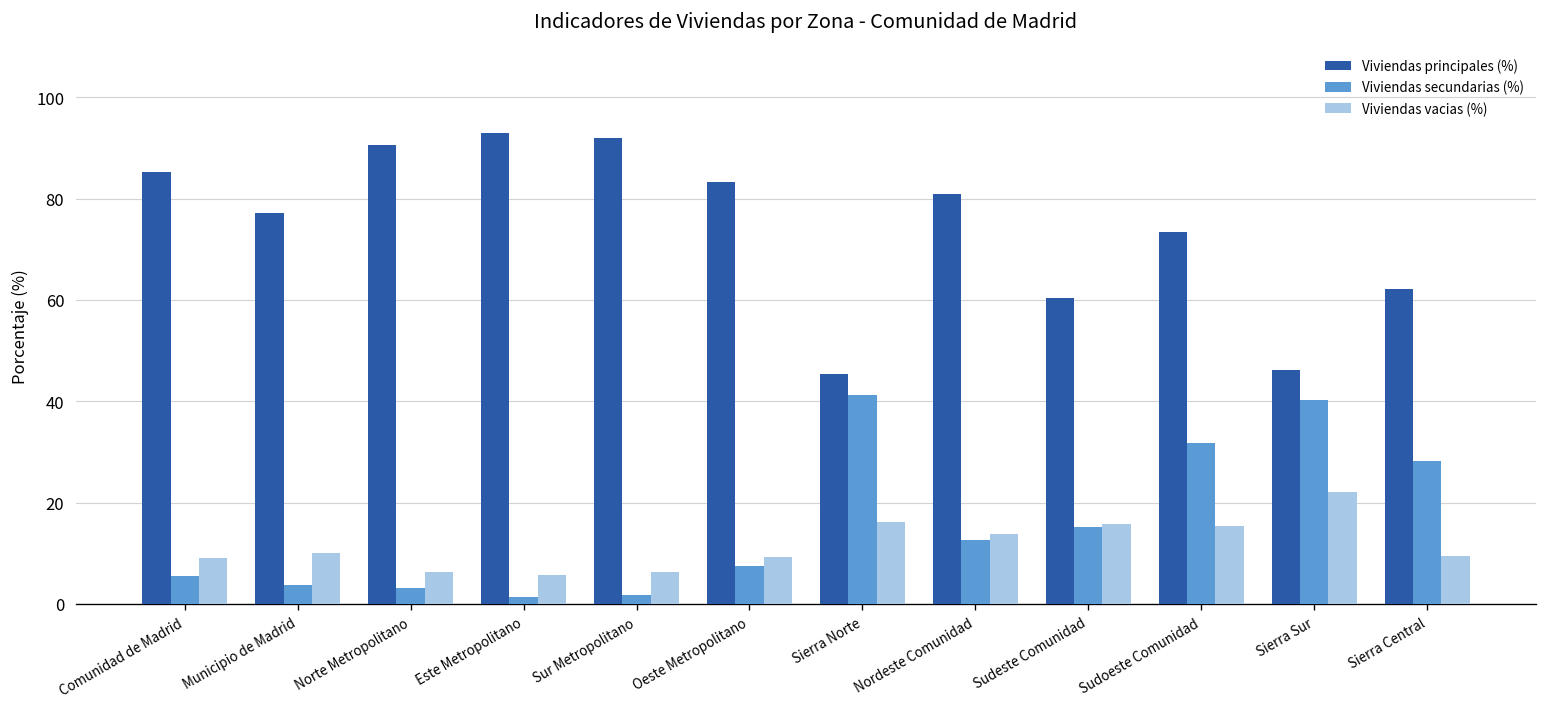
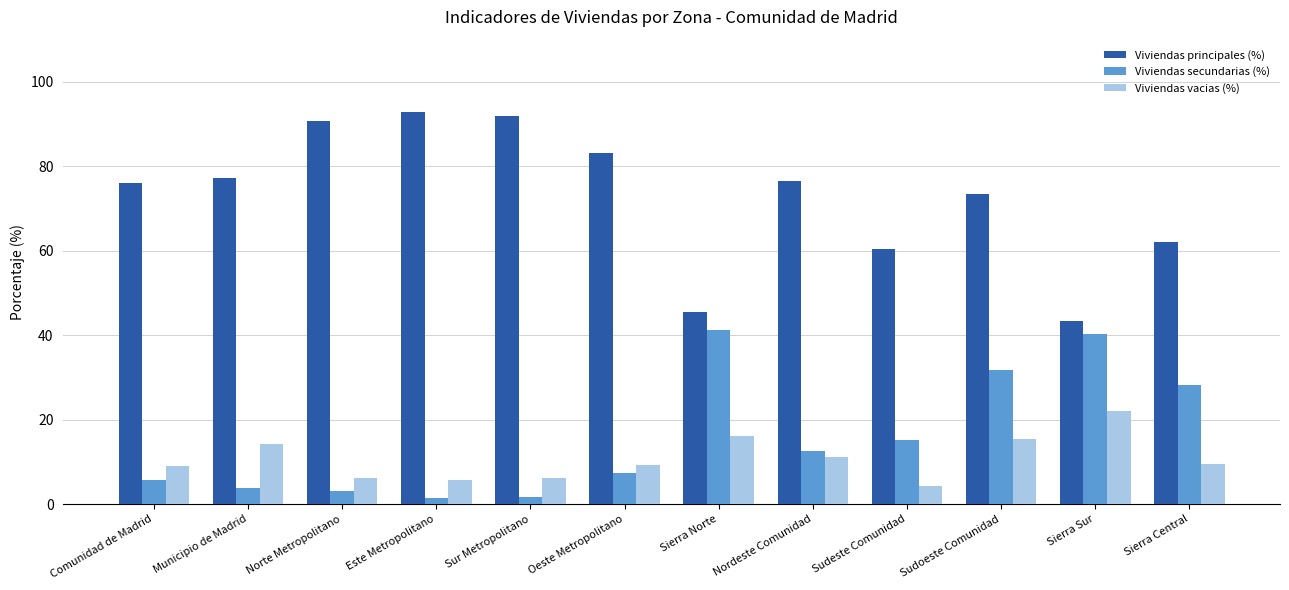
Viviendas principales (%), Comunidad de Madrid: 85 -> 76
Viviendas vacias (%), Municipio de Madrid: 10 -> 14
Viviendas principales (%), Nordeste Comunidad: 81 -> 76
Viviendas vacias (%), Nordeste Comunidad: 14 -> 11
Viviendas vacias (%), Sudeste Comunidad: 16 -> 4
Viviendas principales (%), Sierra Sur: 46 -> 43
